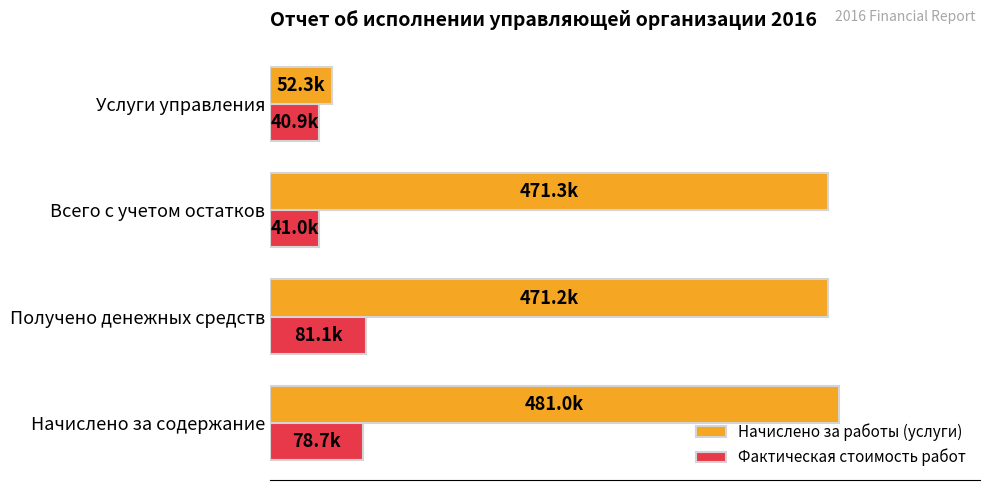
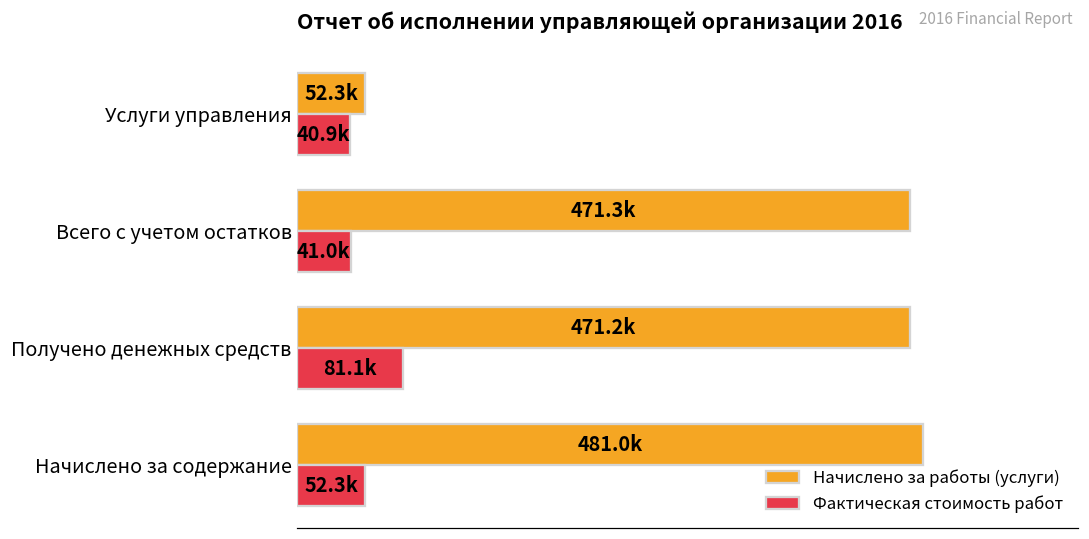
Фактическая стоимость работ, Начислено за содержание: 78.7k -> 52.3k
